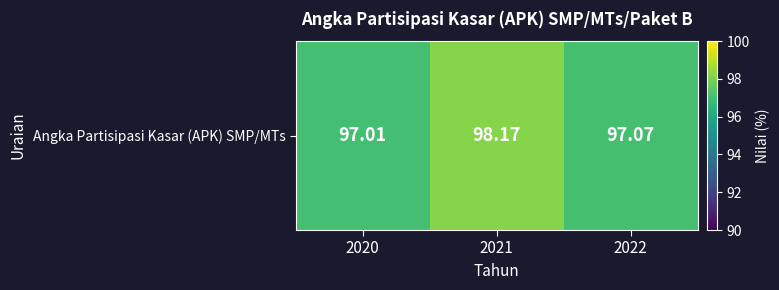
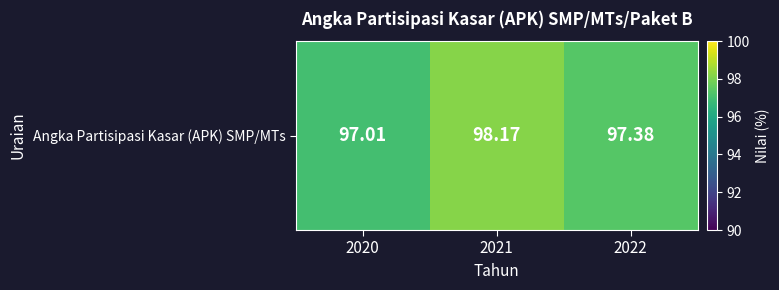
Angka Partisipasi Kasar (APK) SMP/MTs, 2022: 97.07 -> 97.38
